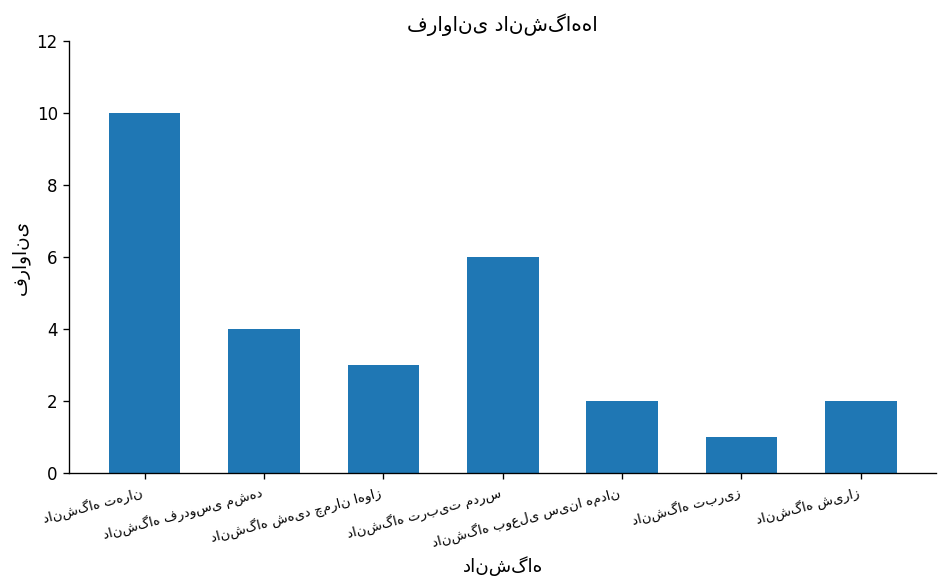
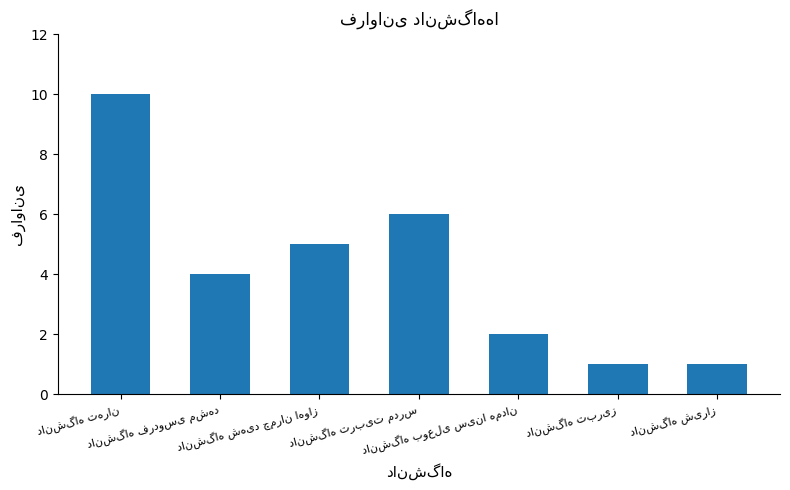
دانشگاه شهید چمران اهواز: 3 -> 5
دانشگاه شیراز: 2 -> 1
